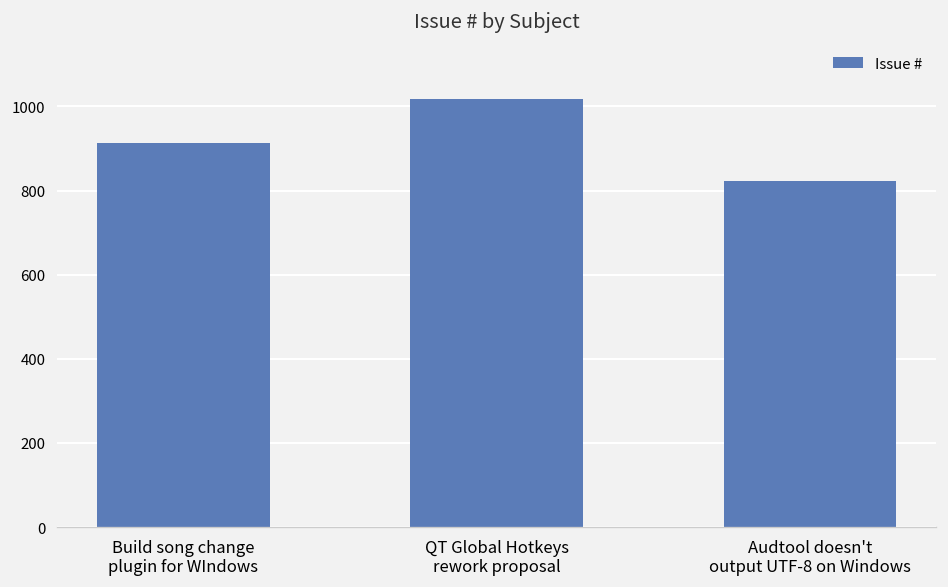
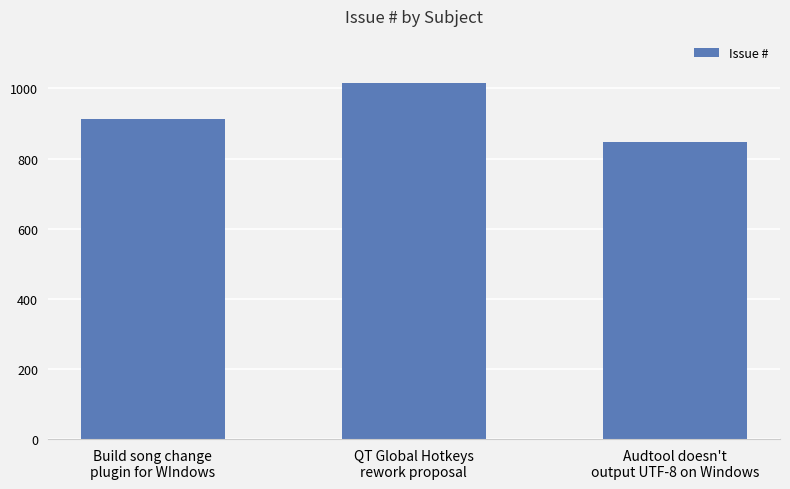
Audtool doesn't output UTF-8 on Windows: 820 -> 850
